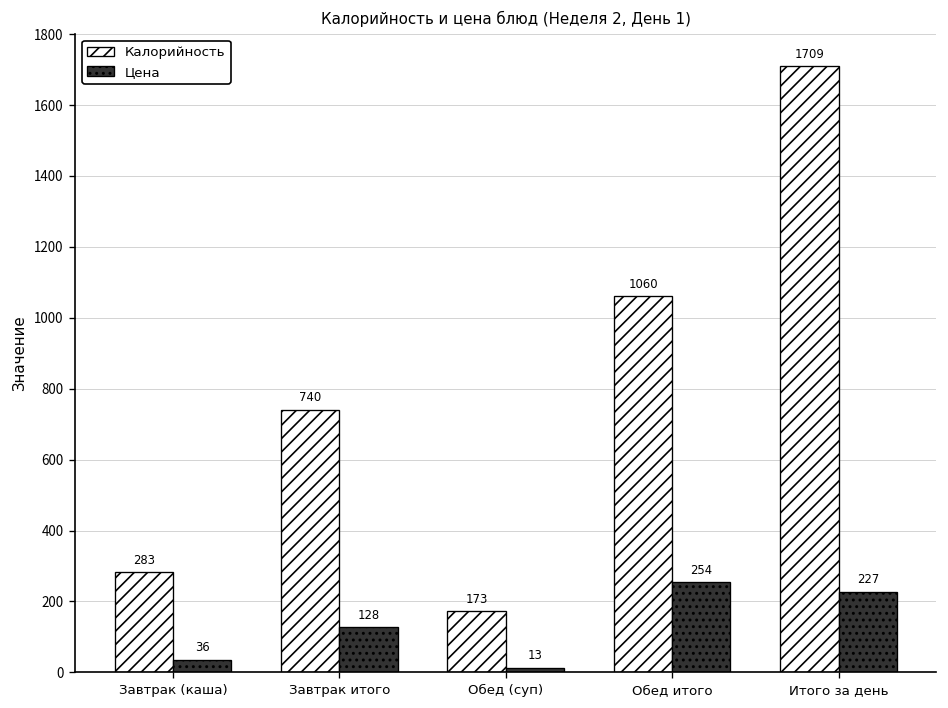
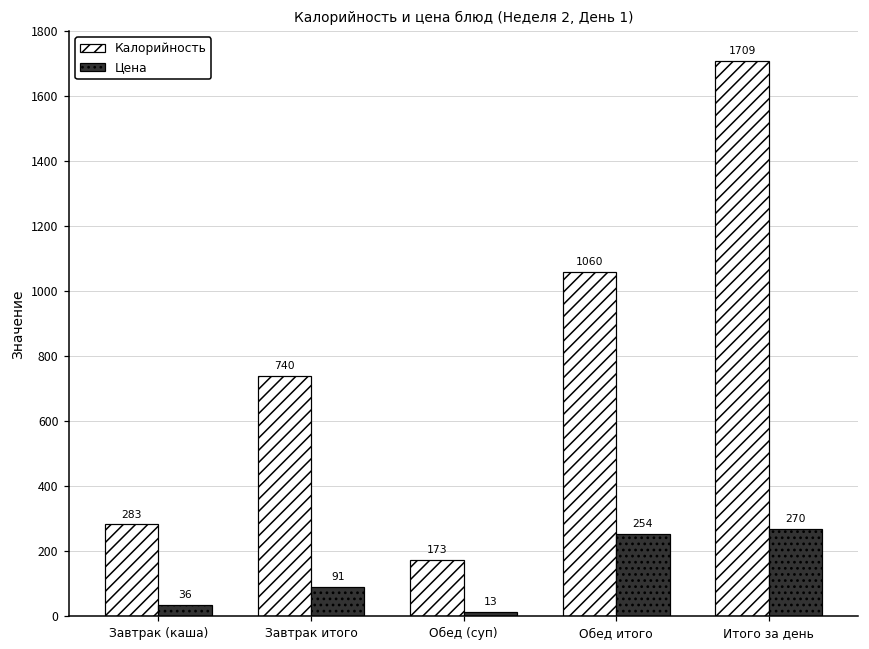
Цена, Завтрак итого: 128 -> 91
Цена, Итого за день: 227 -> 270
